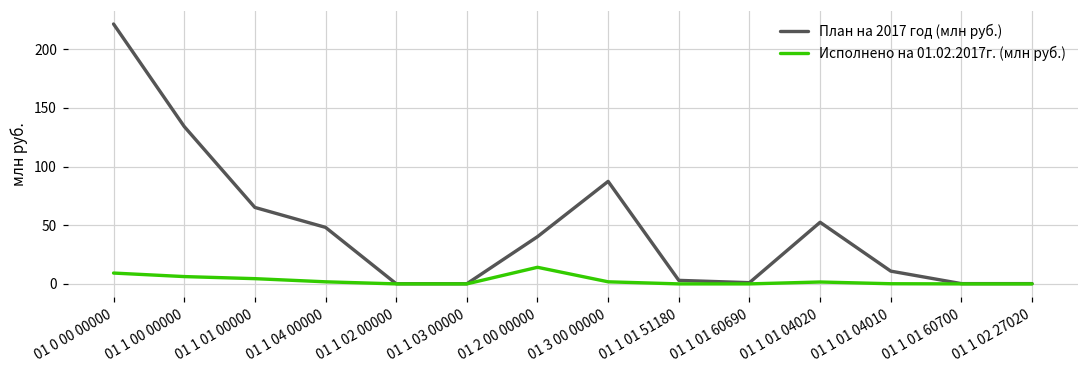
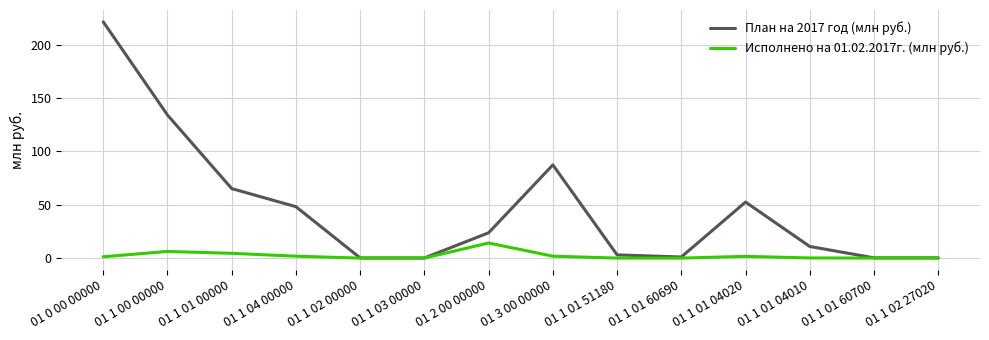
Исполнено на 01.02.2017г. (млн руб.), 01 0 00 00000: 9 -> 1
План на 2017 год (млн руб.), 01 2 00 00000: 40 -> 24
